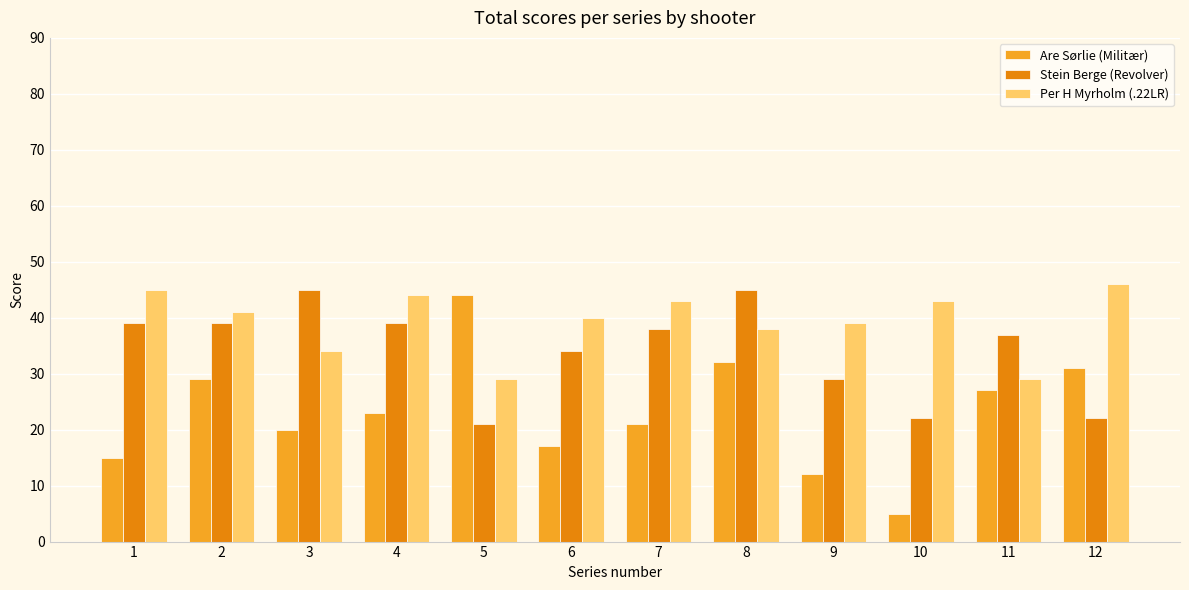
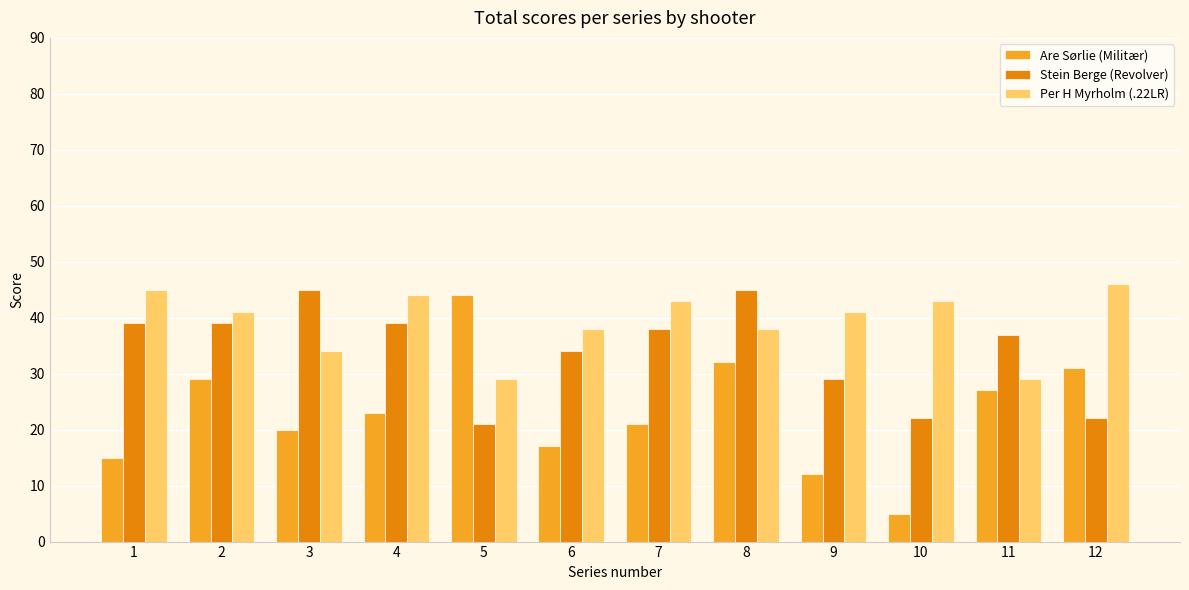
Per H Myrholm (.22LR), 6: 40 -> 38
Per H Myrholm (.22LR), 9: 39 -> 41
